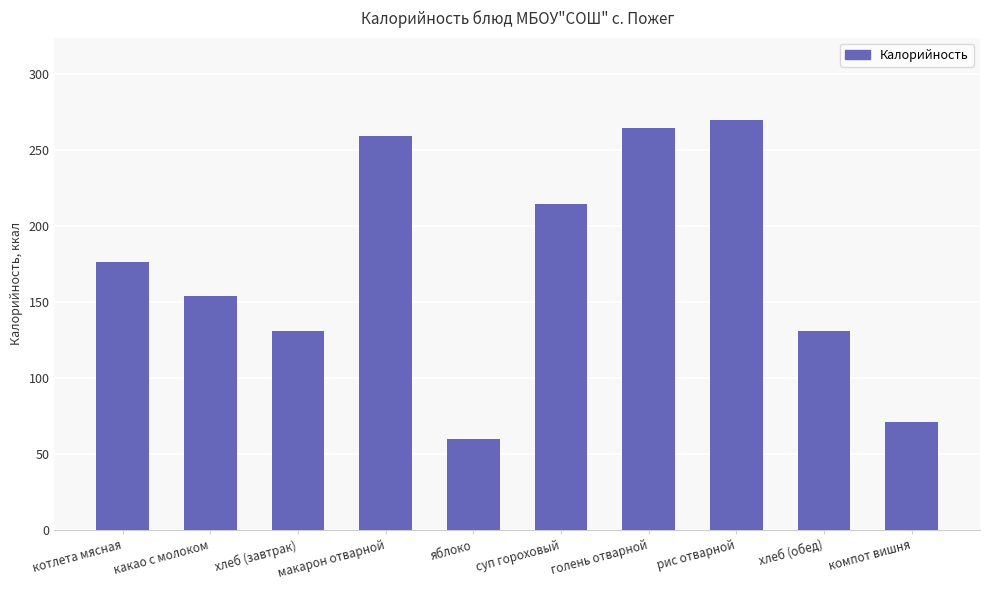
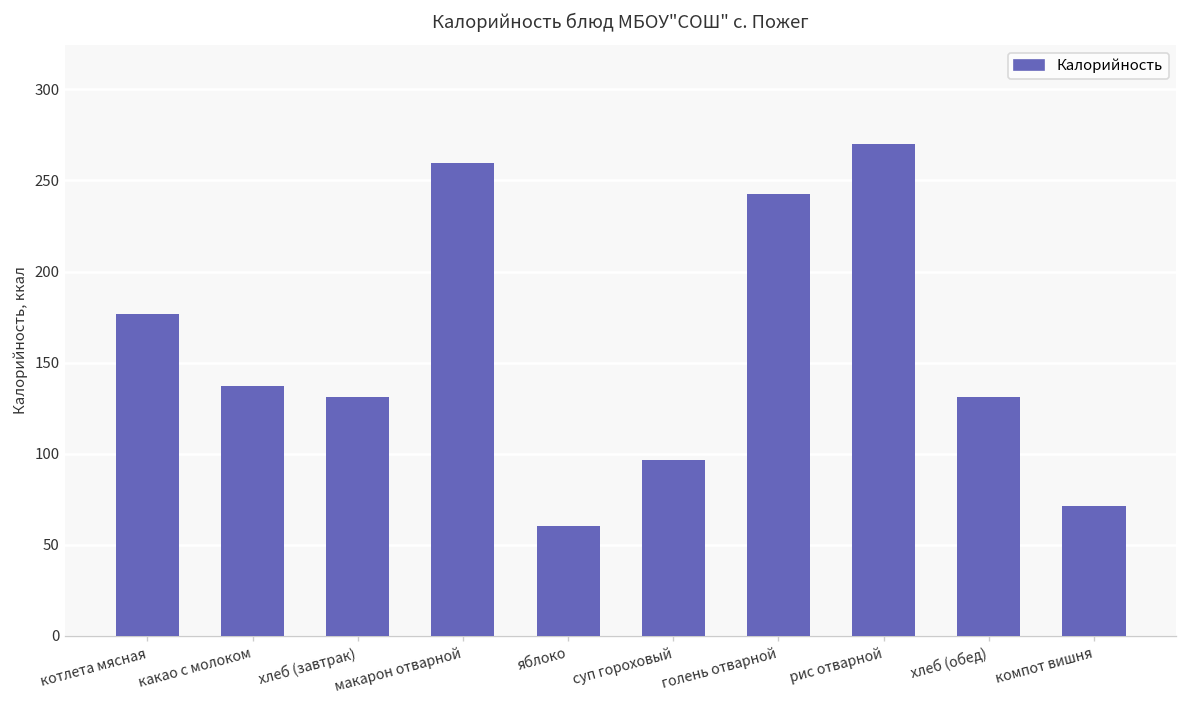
какао с молоком: 154 -> 137
суп гороховый: 215 -> 97
голень отварной: 265 -> 243
